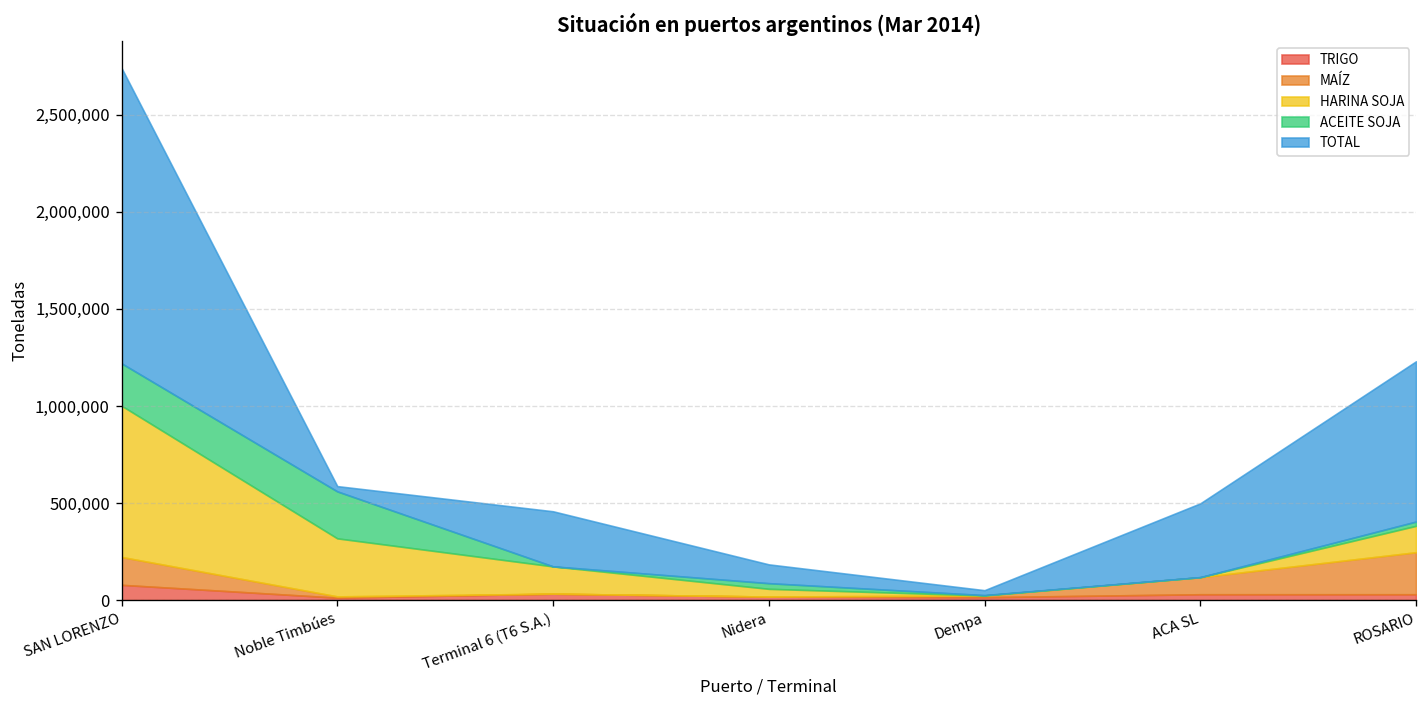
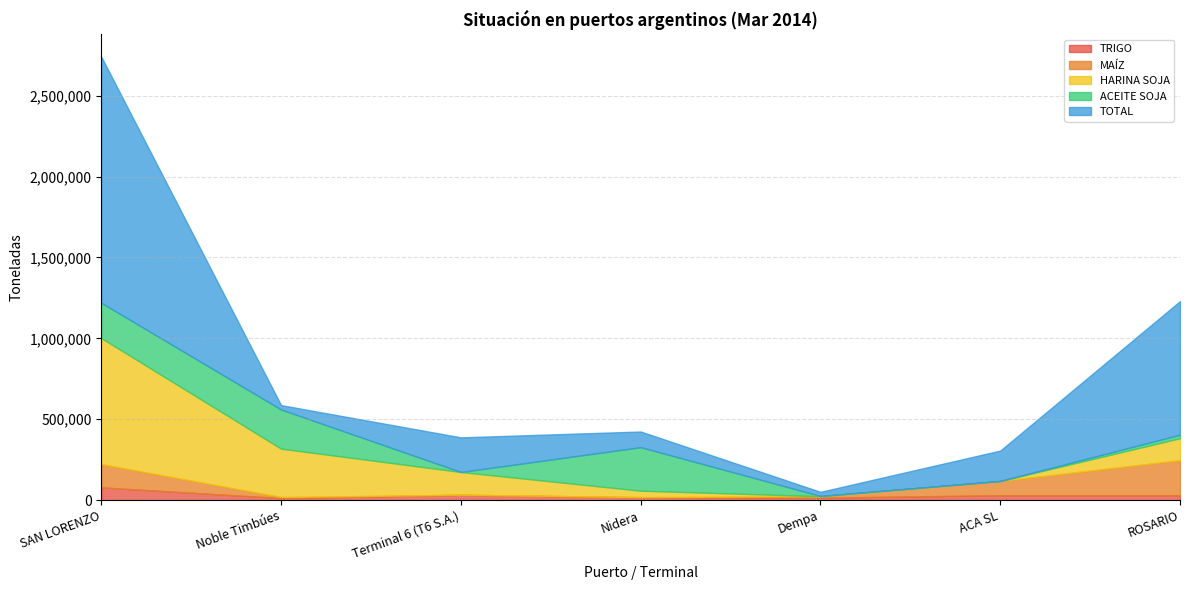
TOTAL, Terminal 6 (T6 S.A.): 280,000 -> 210,000
ACEITE SOJA, Nidera: 30,000 -> 270,000
TOTAL, ACA SL: 380,000 -> 190,000
